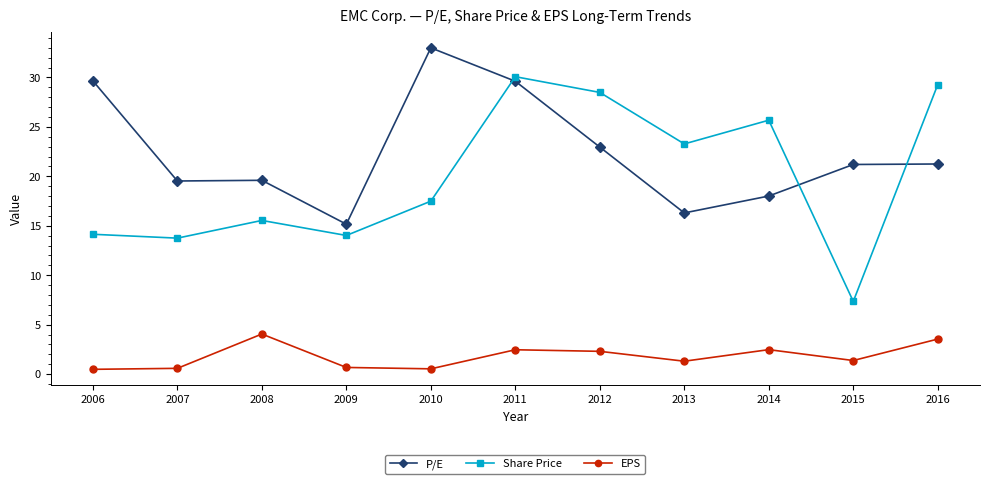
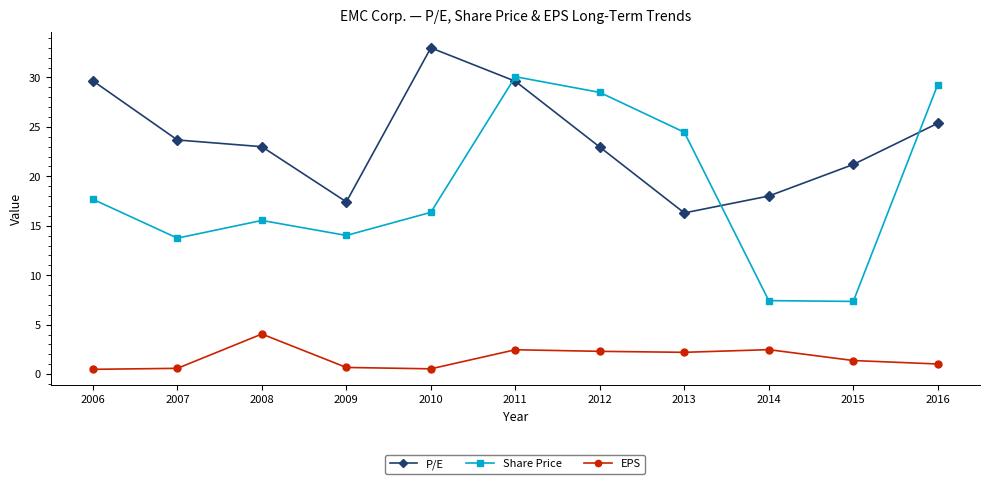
Share Price, 2006: 14 -> 18
P/E, 2007: 20 -> 24
P/E, 2008: 20 -> 23
P/E, 2009: 15 -> 17
Share Price, 2010: 17 -> 16
Share Price, 2013: 23 -> 24
EPS, 2013: 1 -> 2
Share Price, 2014: 26 -> 7
P/E, 2016: 21 -> 25
EPS, 2016: 4 -> 1
